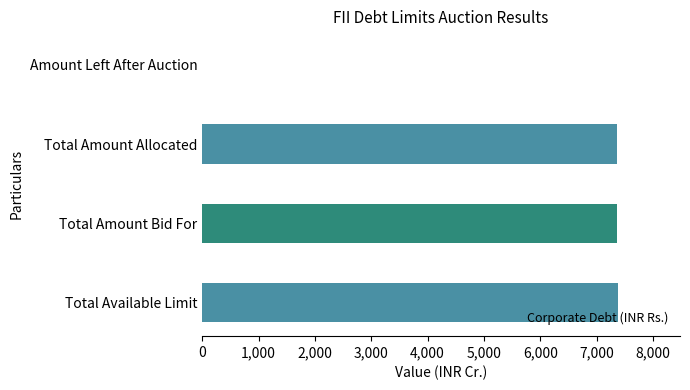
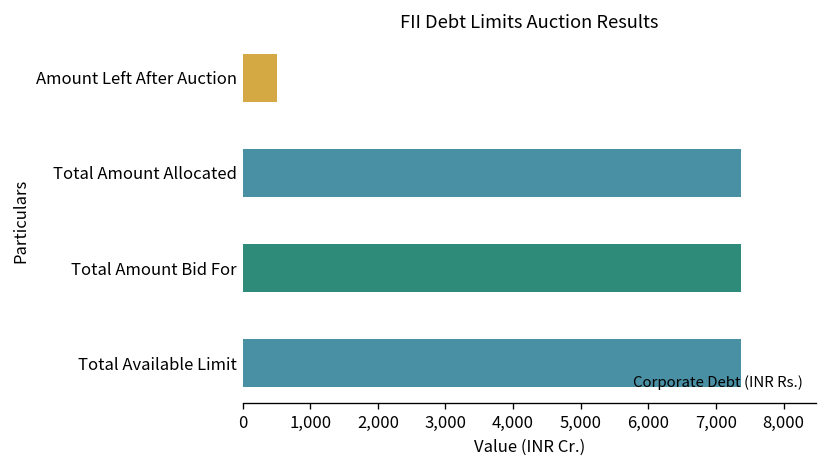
Amount Left After Auction: 0 -> 500
